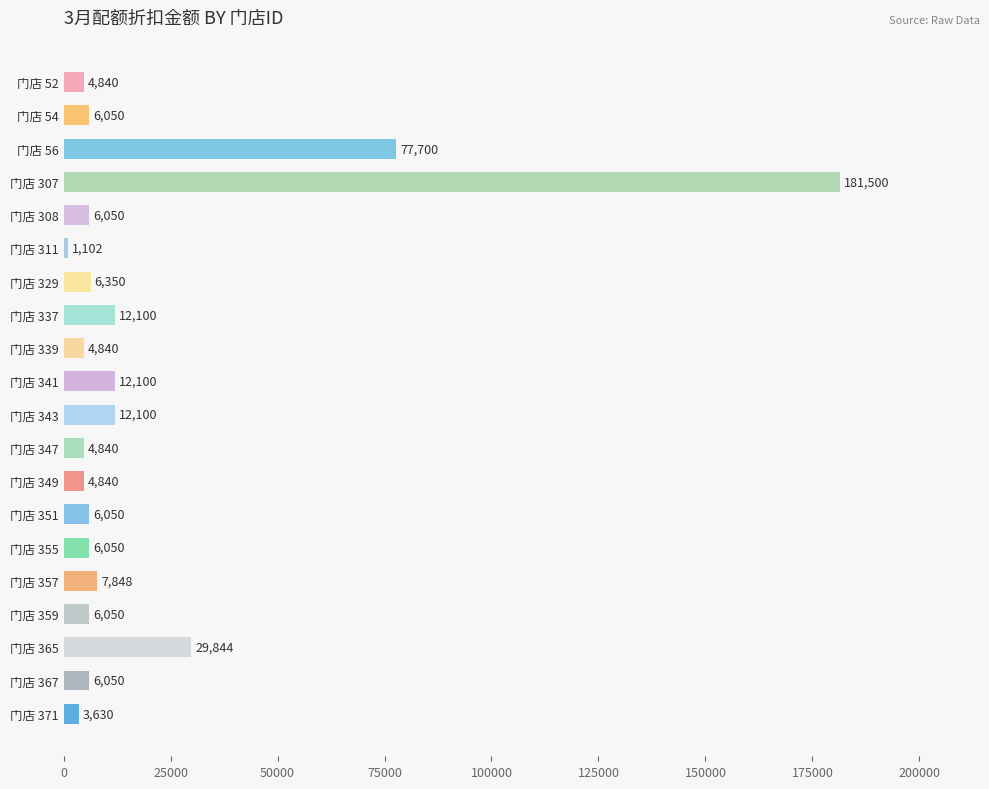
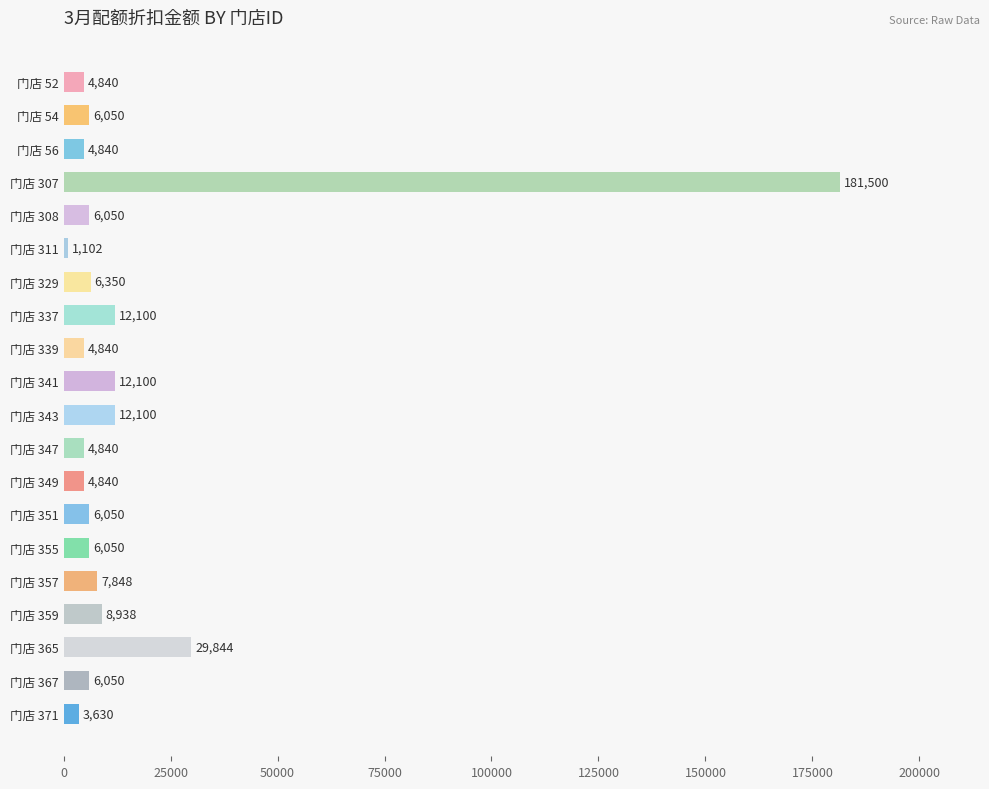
门店 56: 77,700 -> 4,840
门店 359: 6,050 -> 8,938
